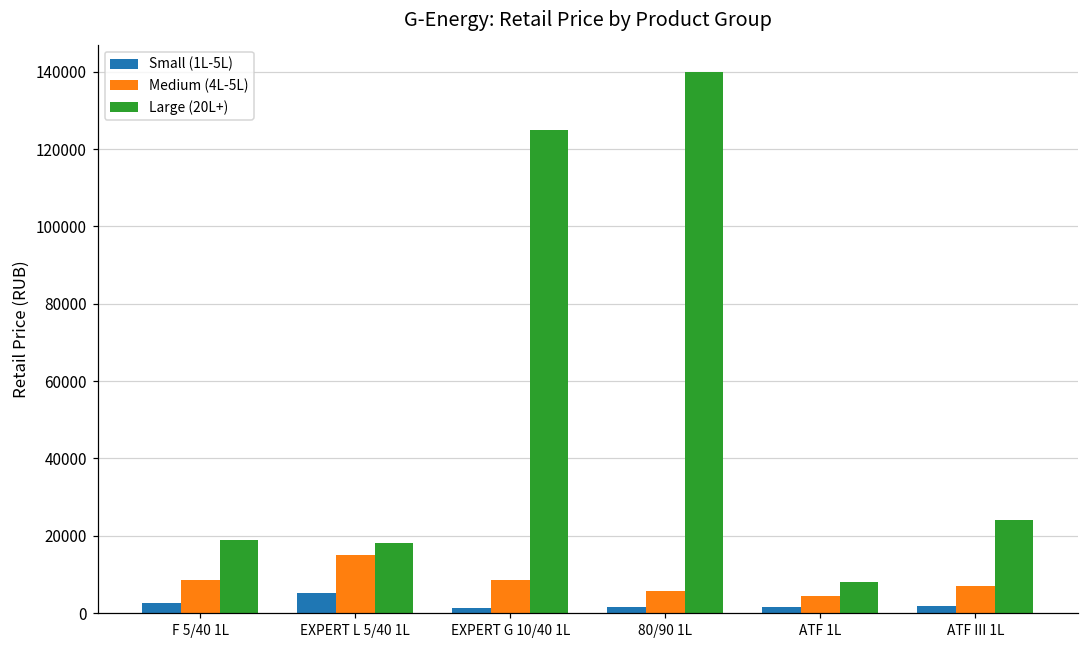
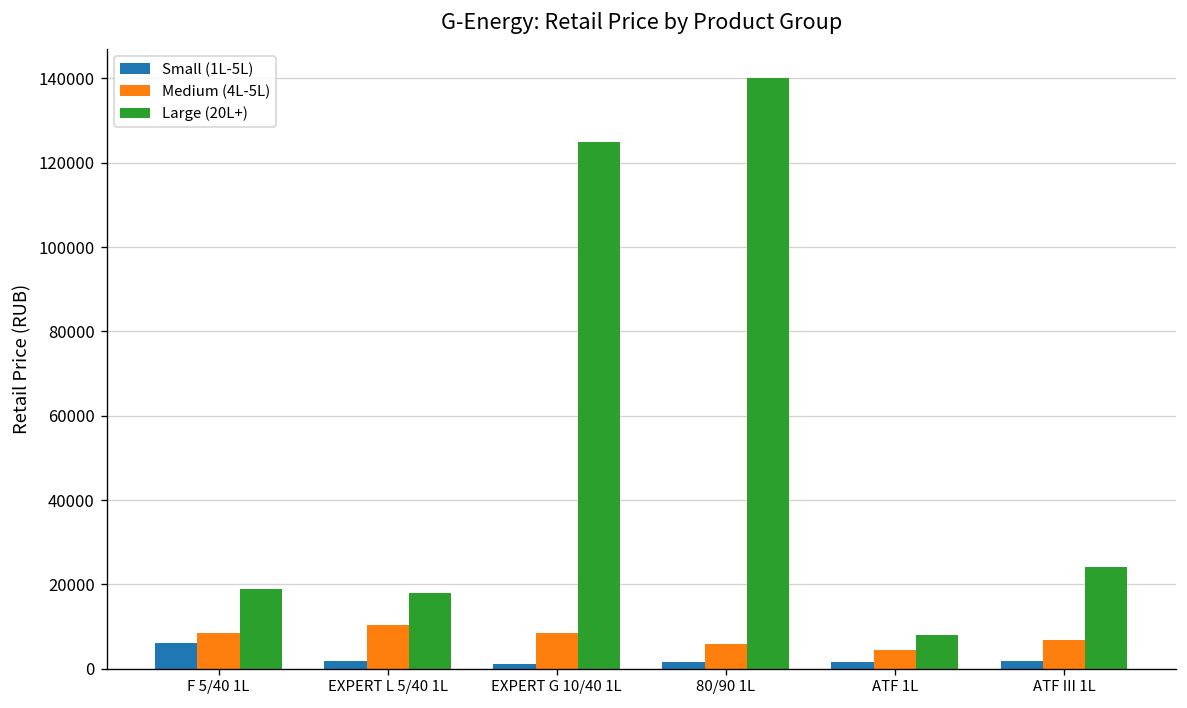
Small (1L-5L), F 5/40 1L: 3000 -> 6000
Small (1L-5L), EXPERT L 5/40 1L: 5000 -> 2000
Medium (4L-5L), EXPERT L 5/40 1L: 15000 -> 10000
